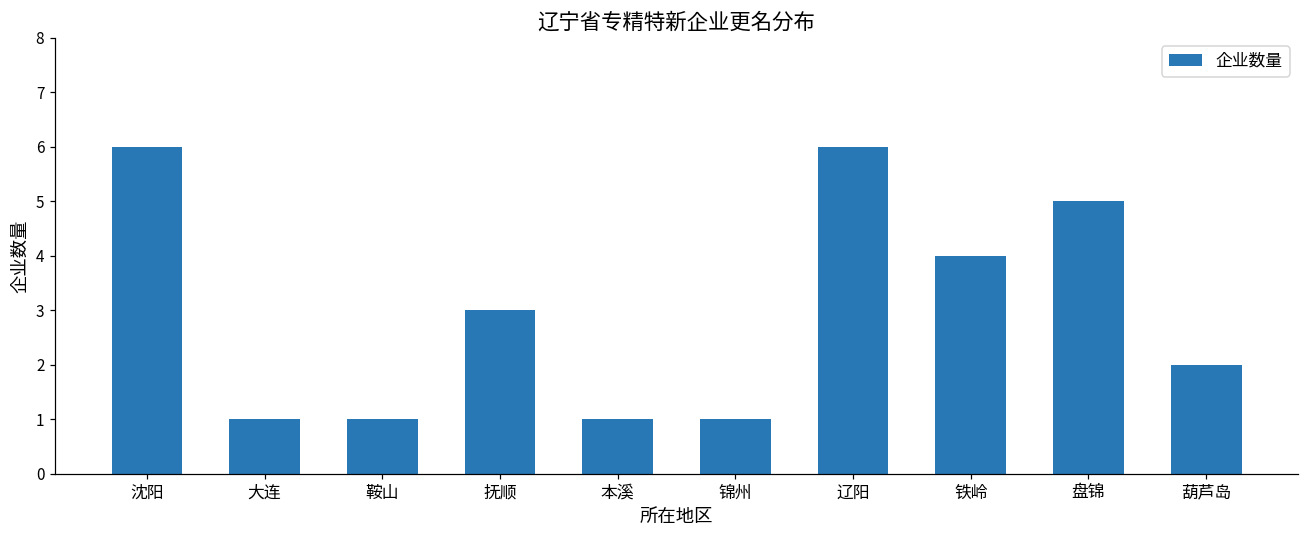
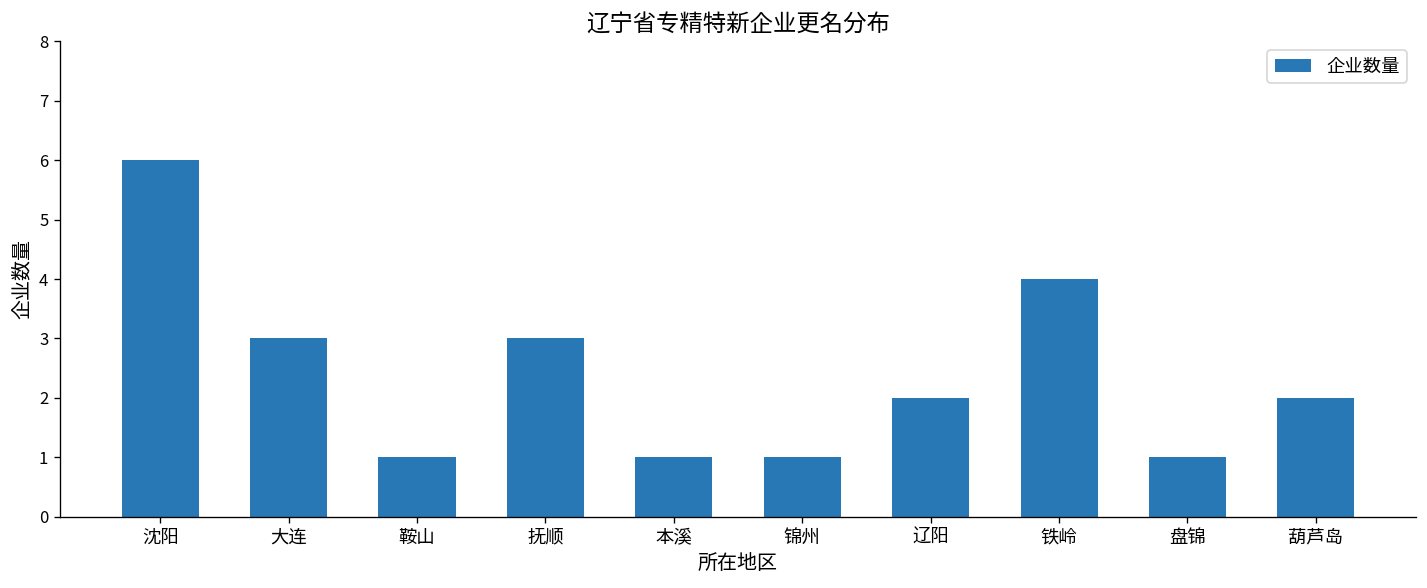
大连: 1 -> 3
辽阳: 6 -> 2
盘锦: 5 -> 1
